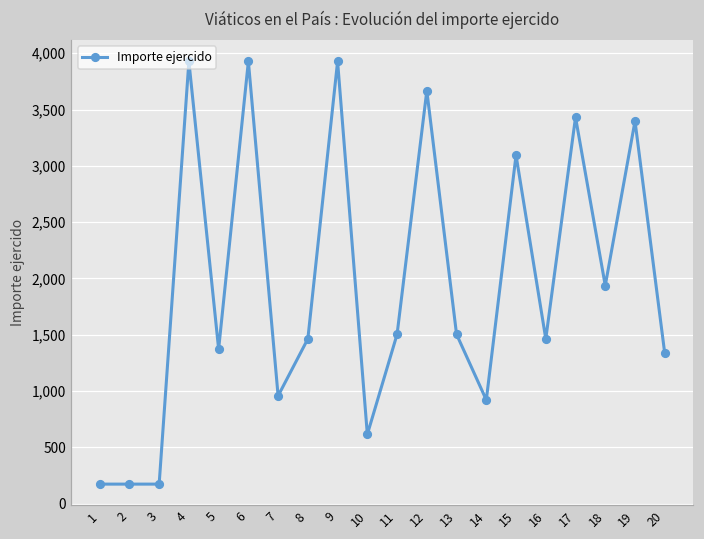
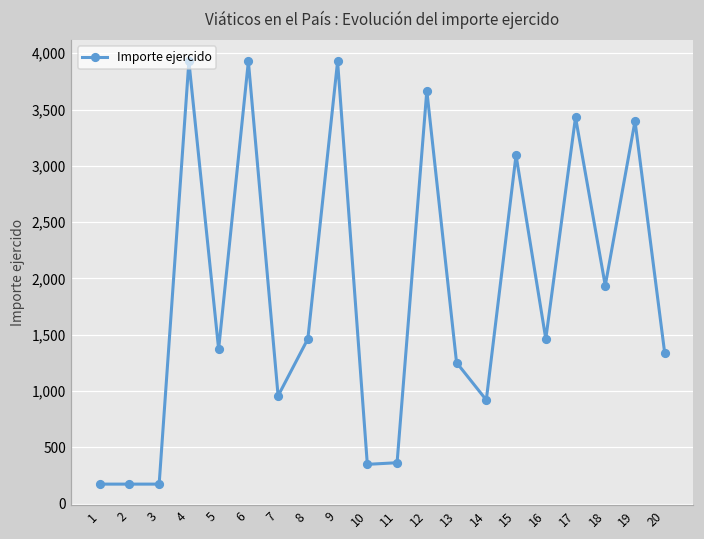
10: 620 -> 350
11: 1,500 -> 360
13: 1,500 -> 1,250
